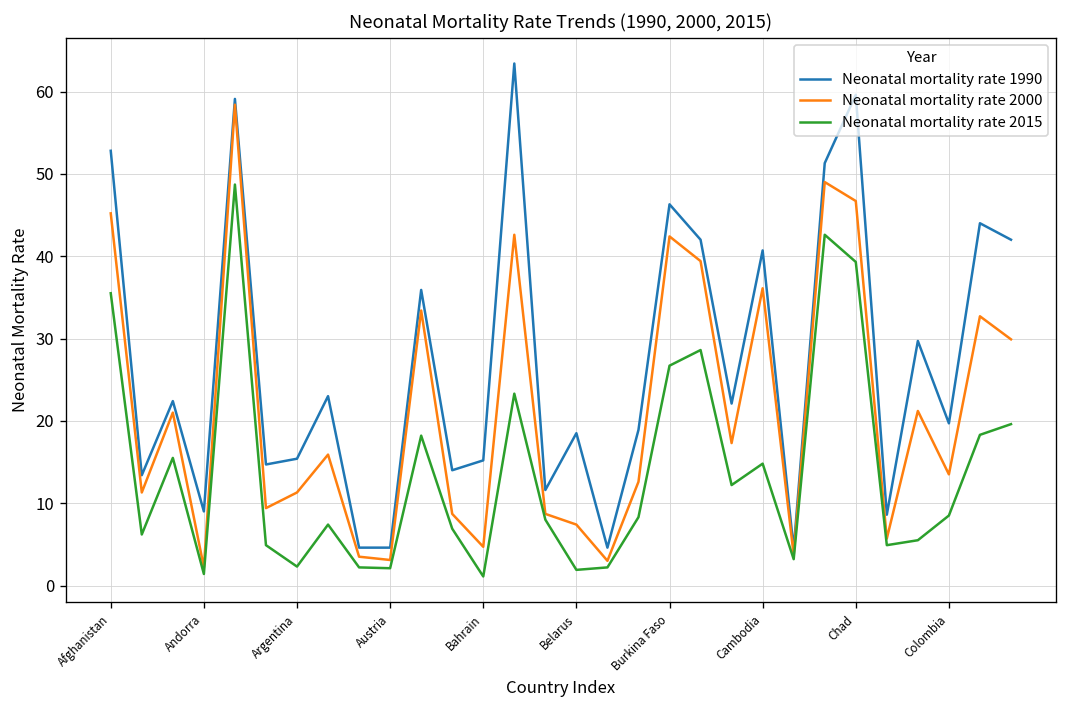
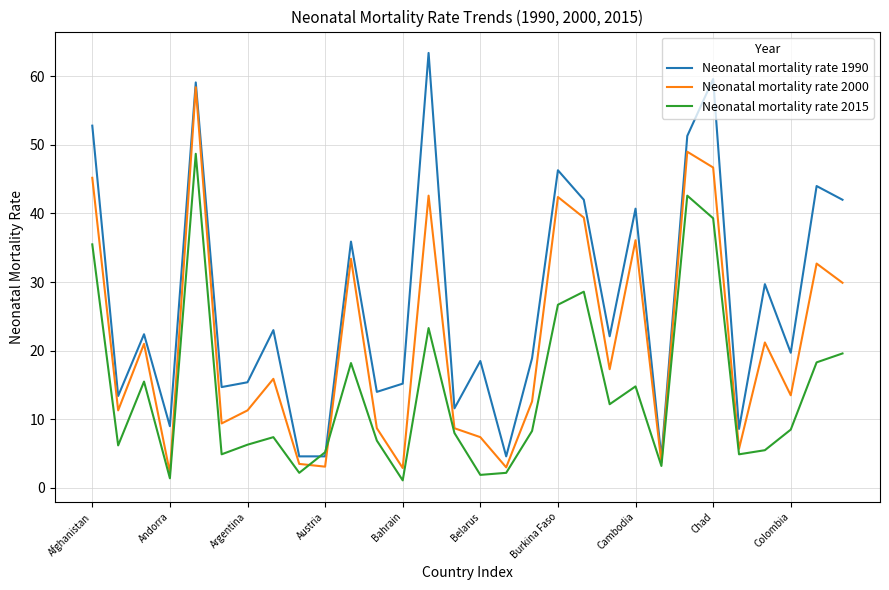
Neonatal mortality rate 2015, Argentina: 2 -> 6
Neonatal mortality rate 2015, Austria: 2 -> 5
Neonatal mortality rate 2000, Bahrain: 5 -> 3
